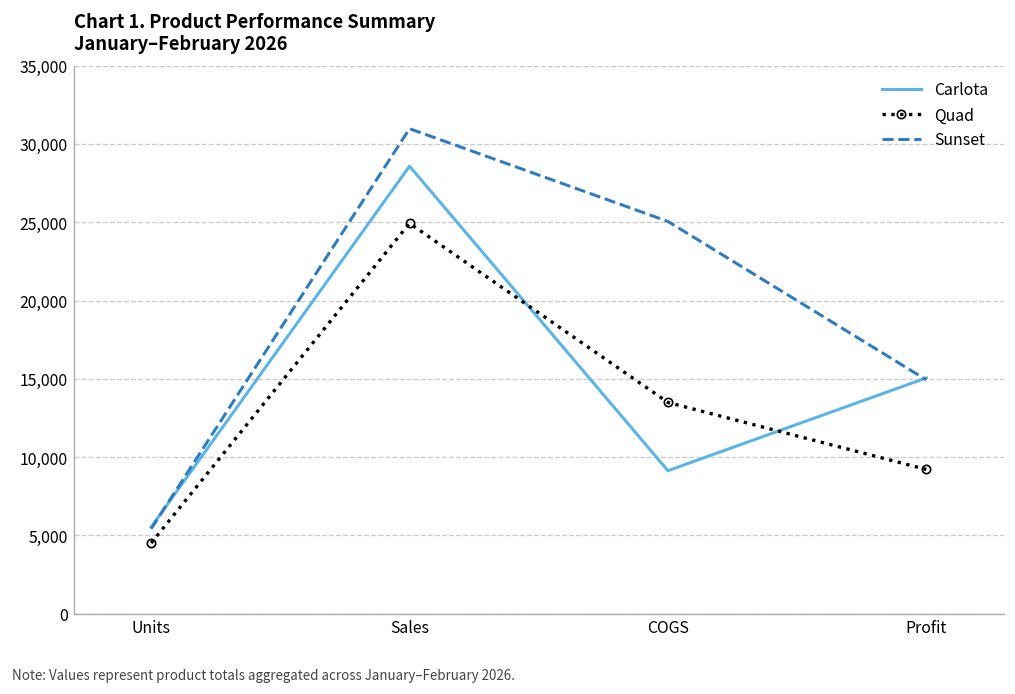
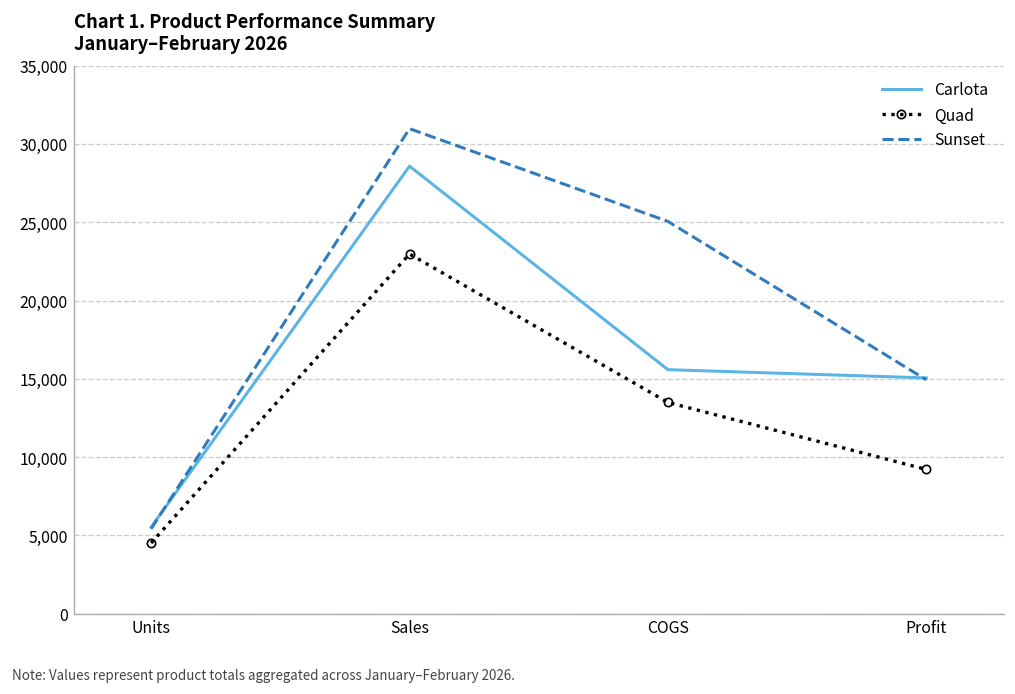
Quad, Sales: 24,900 -> 23,000
Carlota, COGS: 9,100 -> 15,600
